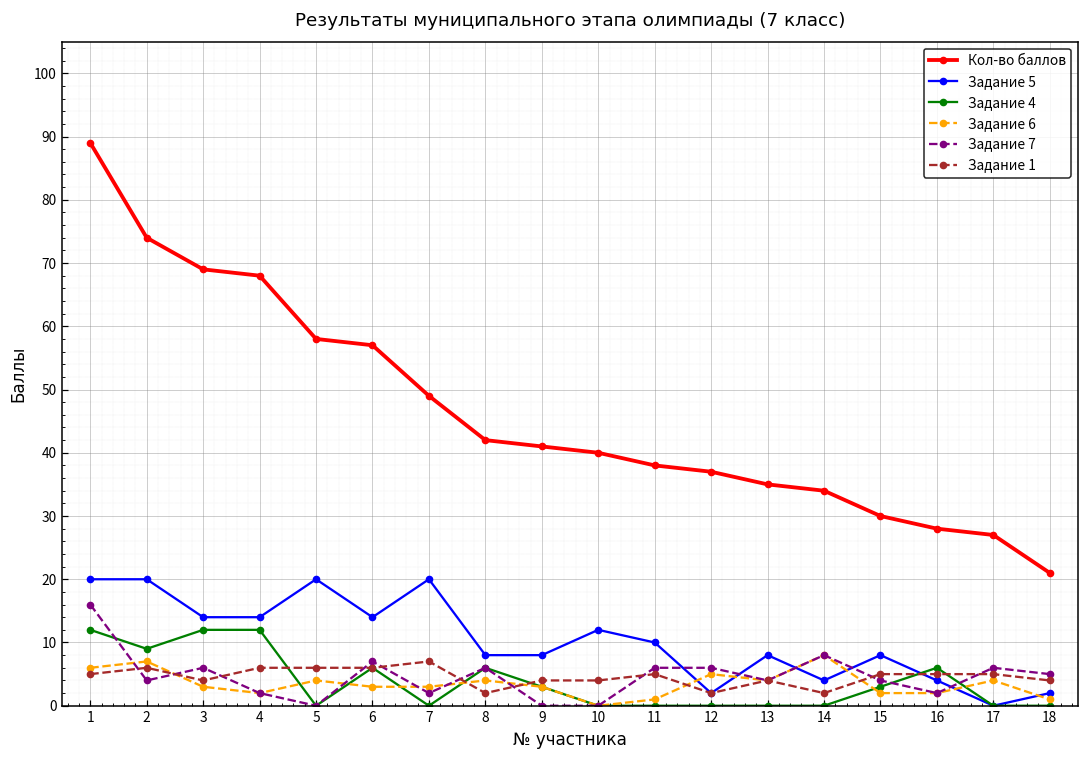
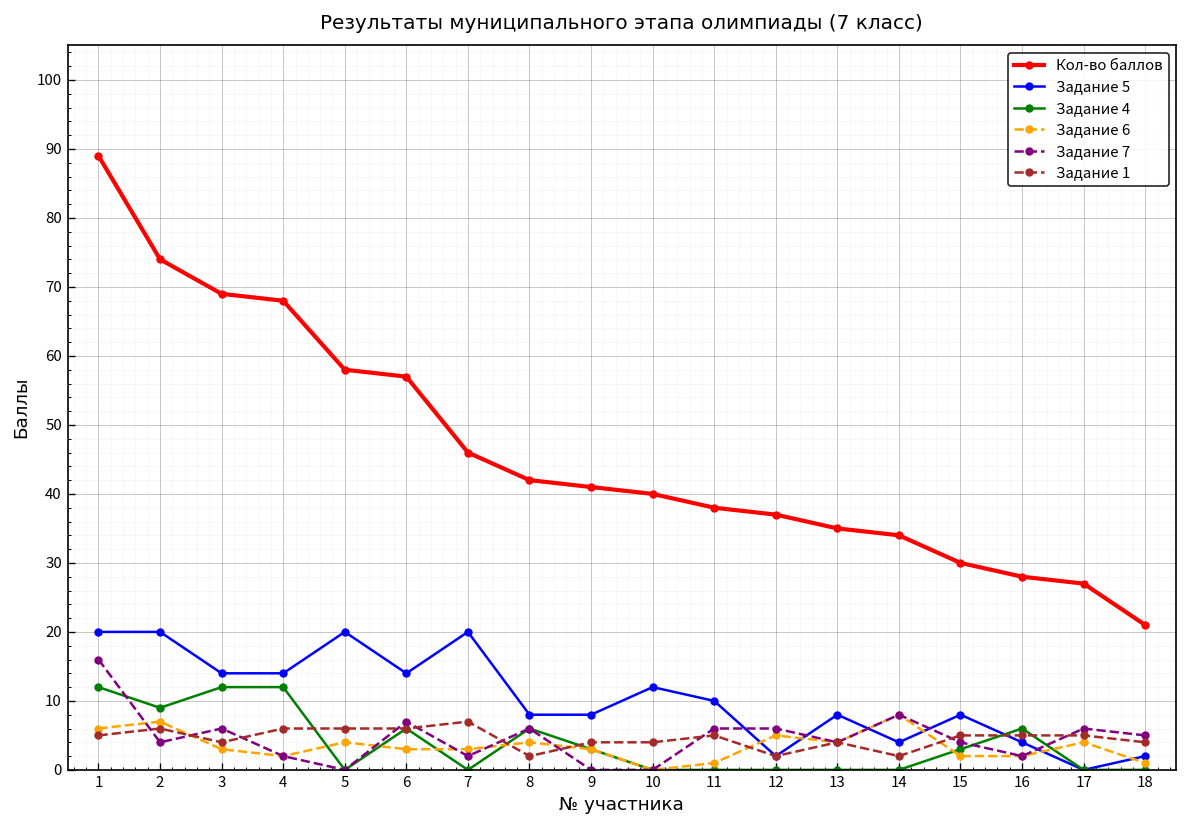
Кол-во баллов, 7: 49 -> 46
